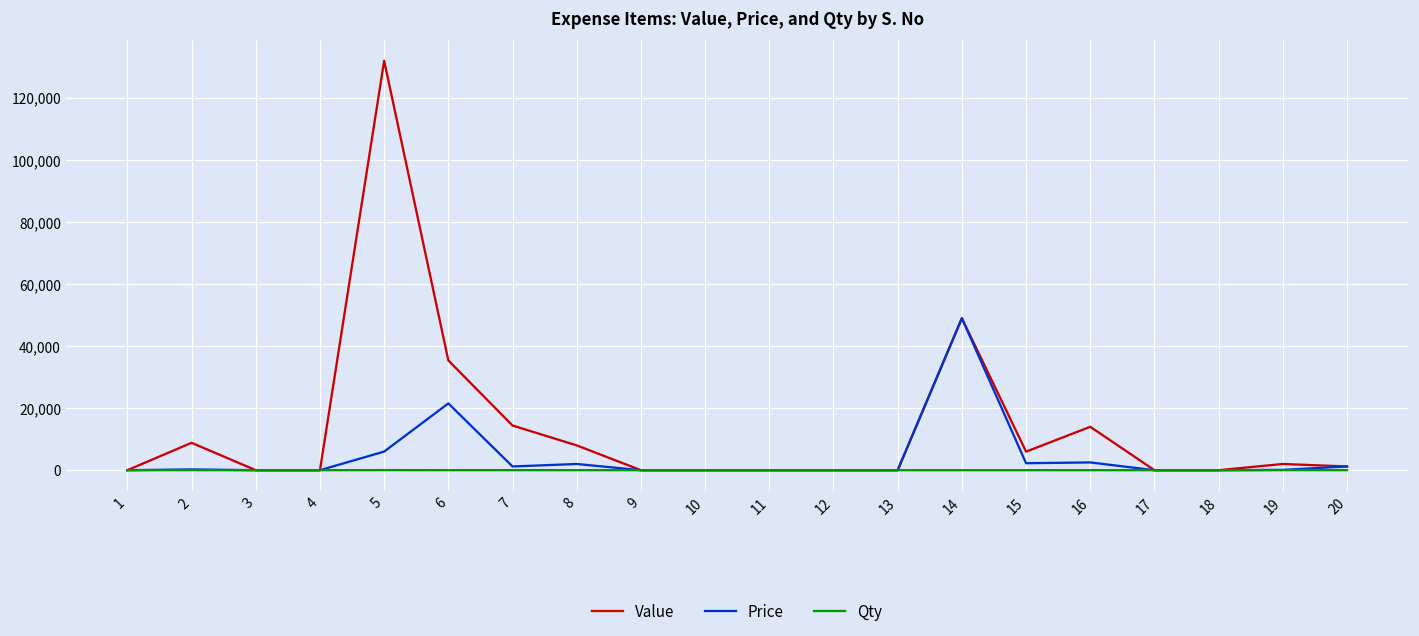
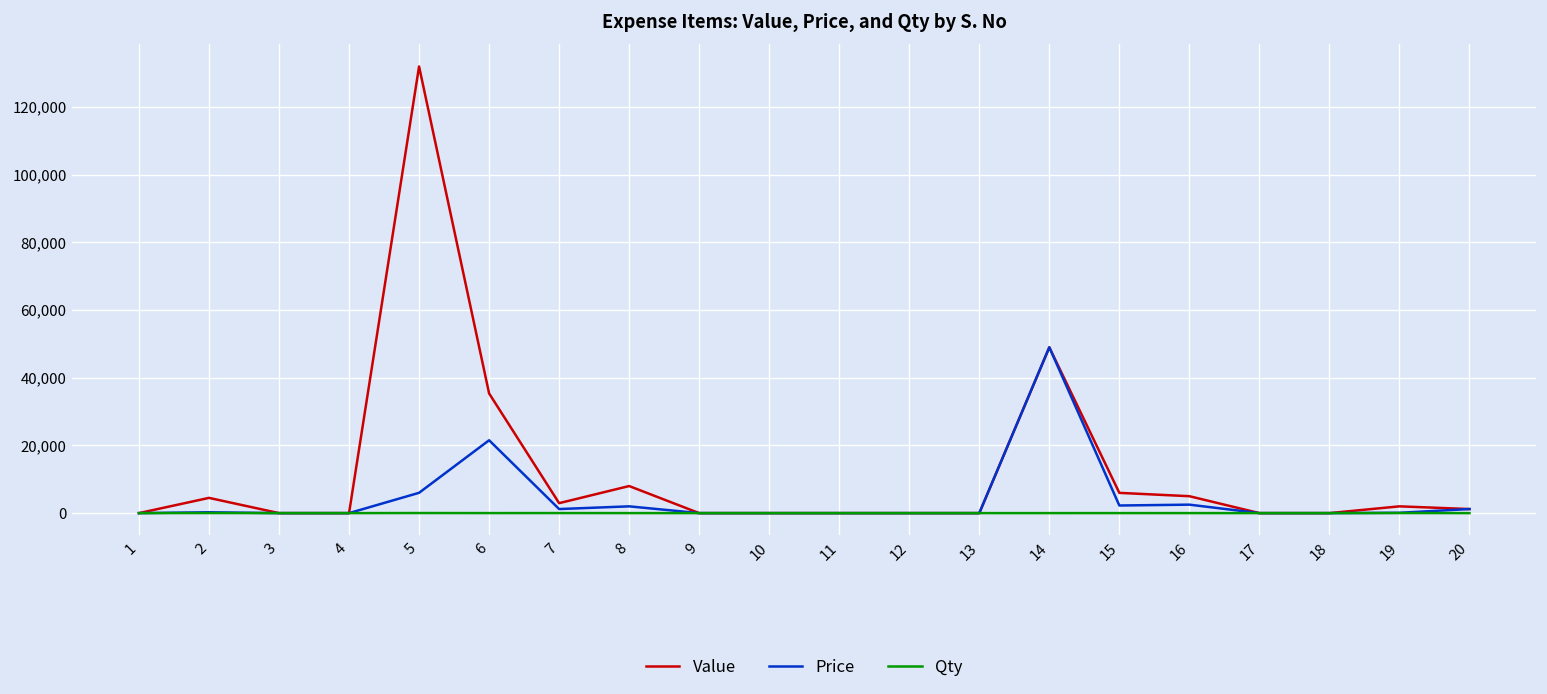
Value, 2: 9,000 -> 5,000
Value, 7: 14,000 -> 3,000
Value, 16: 14,000 -> 5,000
